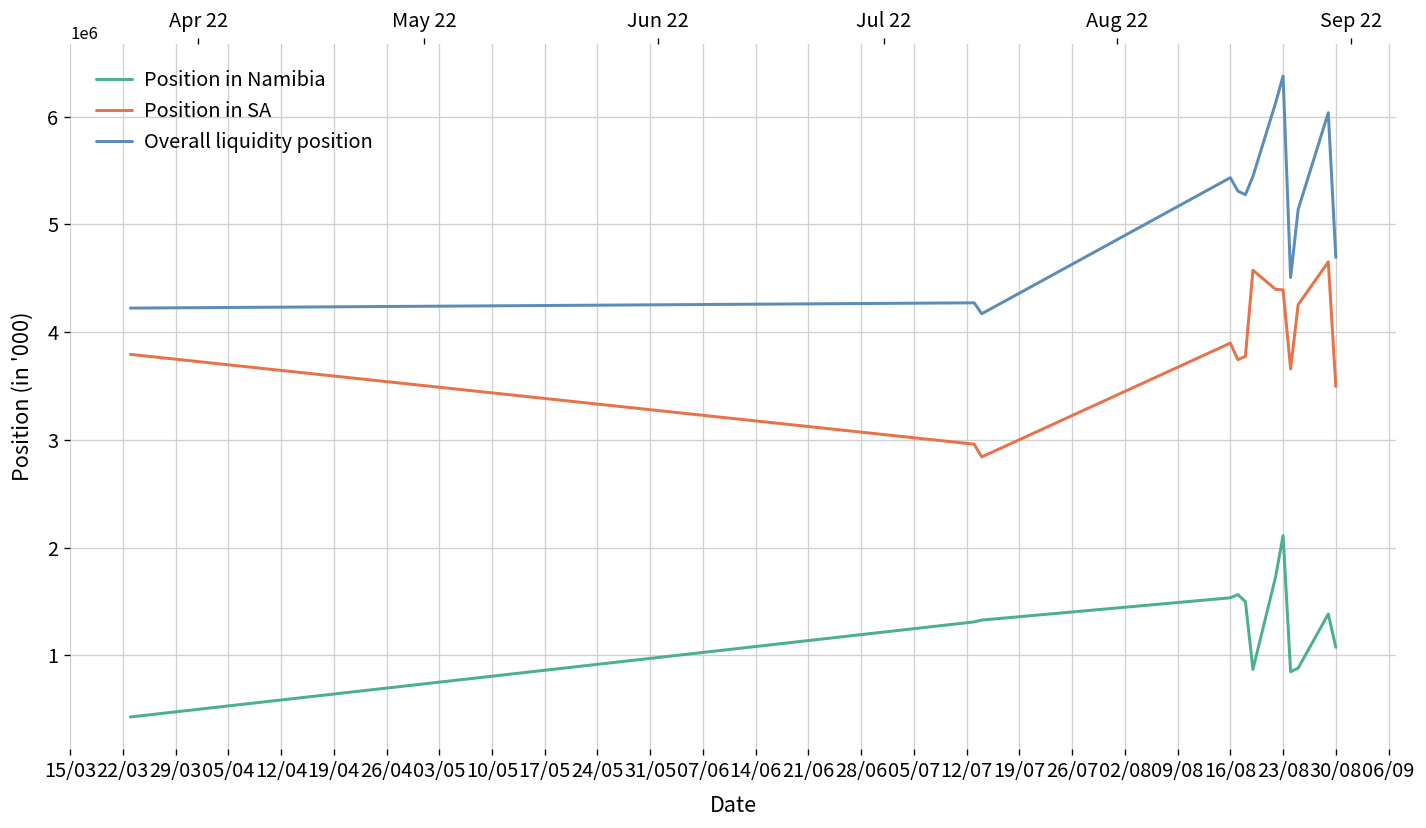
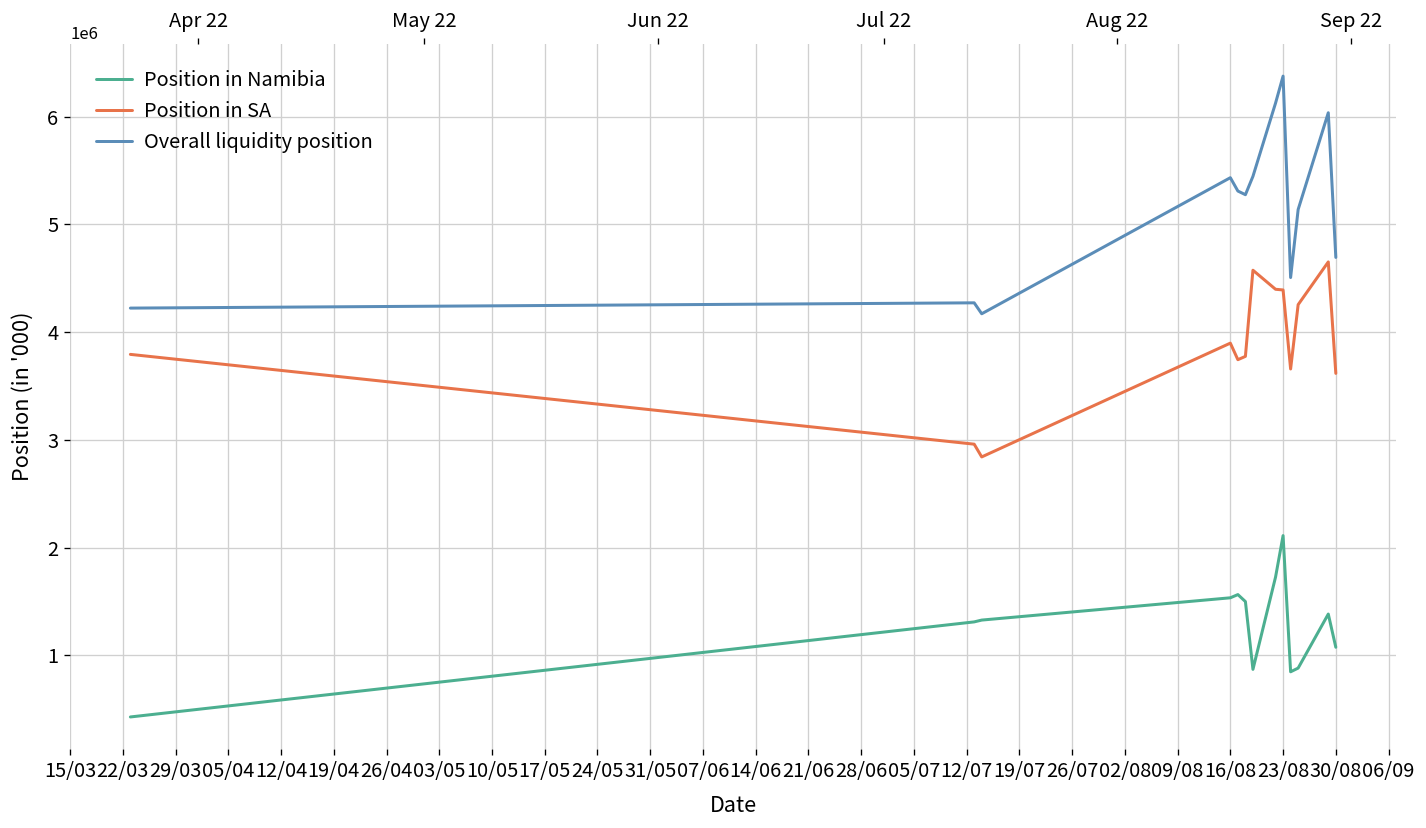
Position in SA, 30/08: 3500000 -> 3600000
